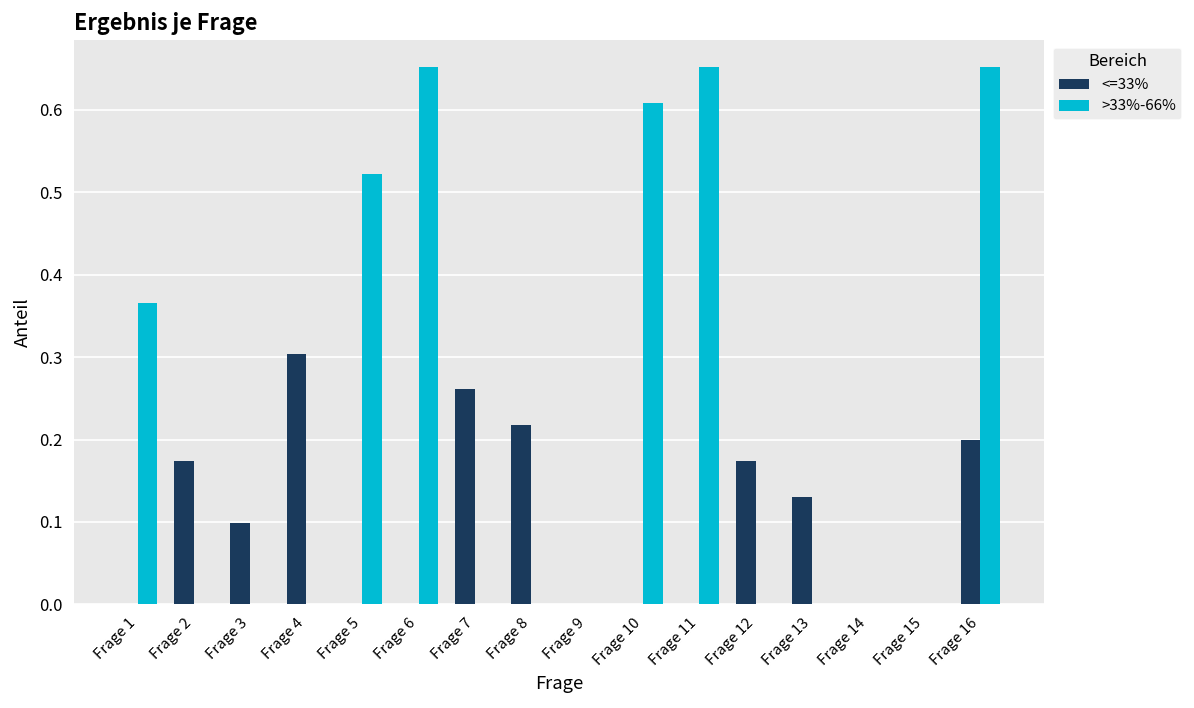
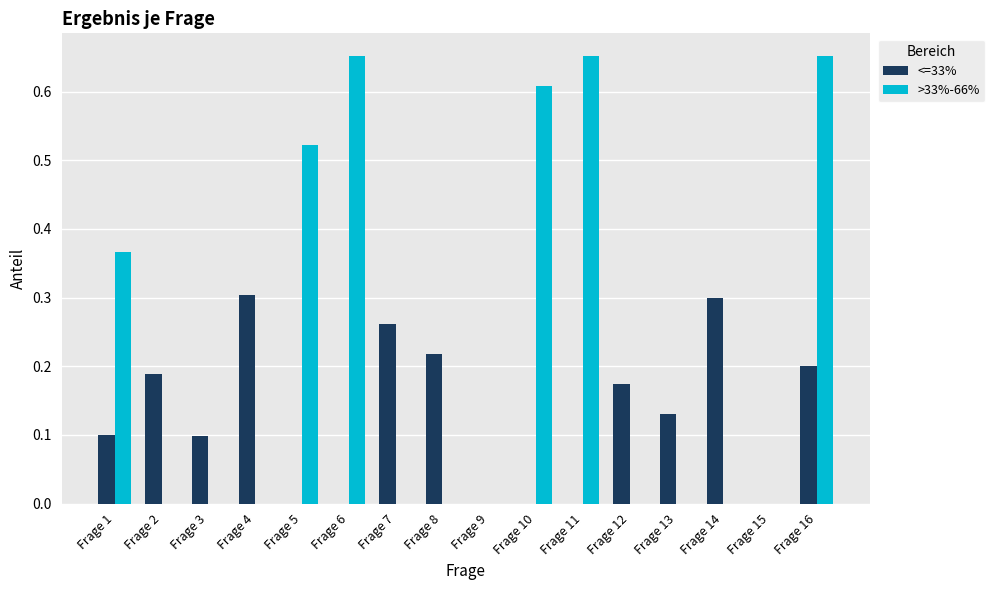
<=33%, Frage 1: 0.0 -> 0.1
<=33%, Frage 2: 0.17 -> 0.19
<=33%, Frage 14: 0.0 -> 0.3
